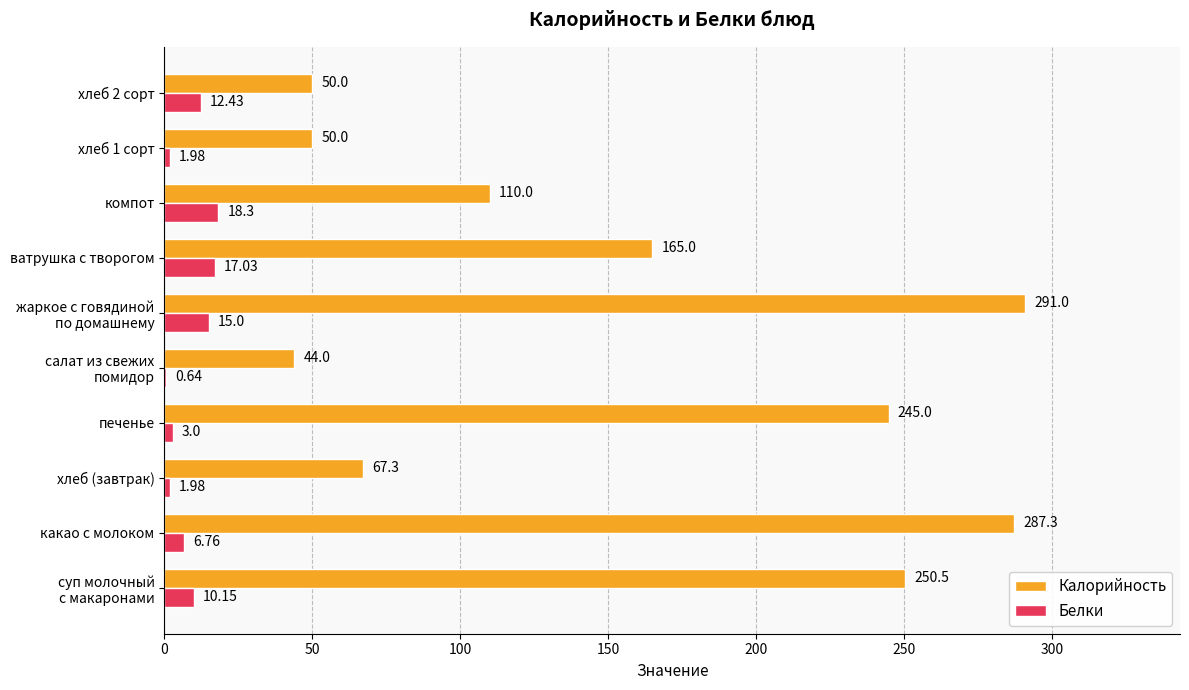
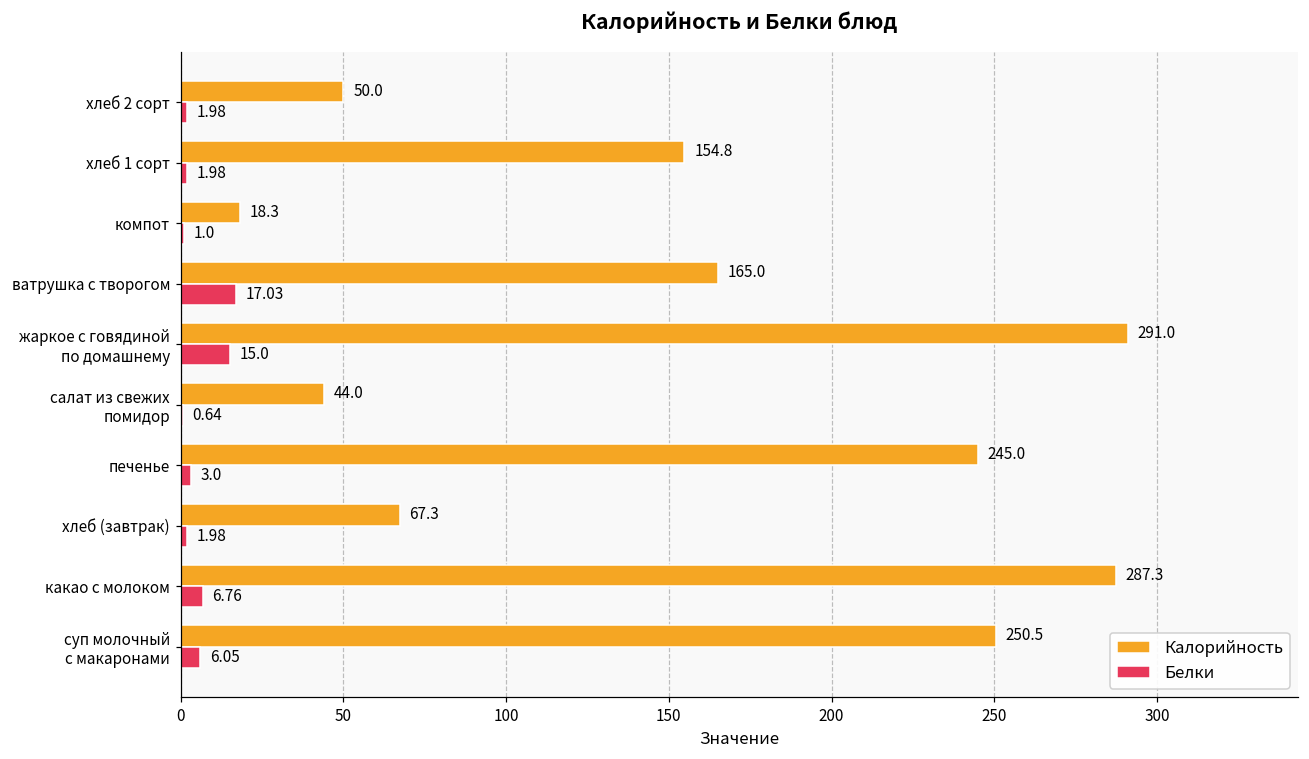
Белки, хлеб 2 сорт: 12.43 -> 1.98
Калорийность, хлеб 1 сорт: 50.0 -> 154.8
Калорийность, компот: 110.0 -> 18.3
Белки, компот: 18.3 -> 1.0
Белки, суп молочный с макаронами: 10.15 -> 6.05
